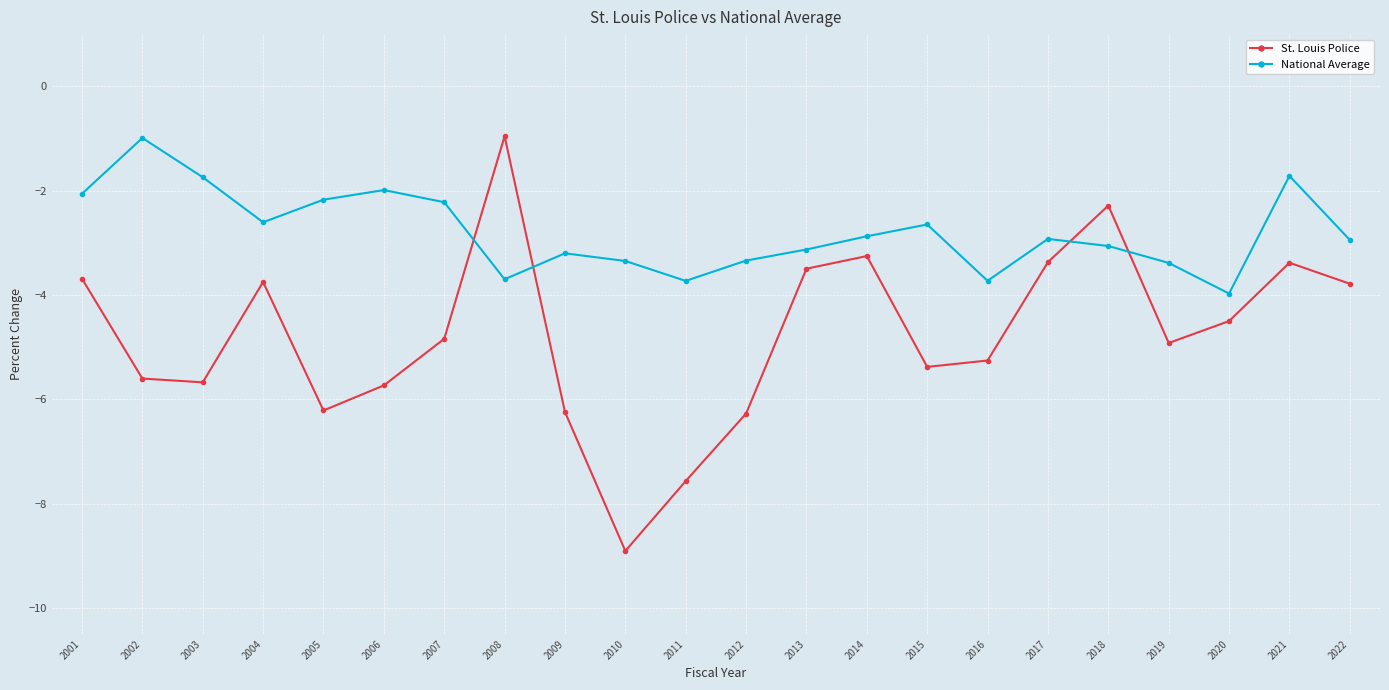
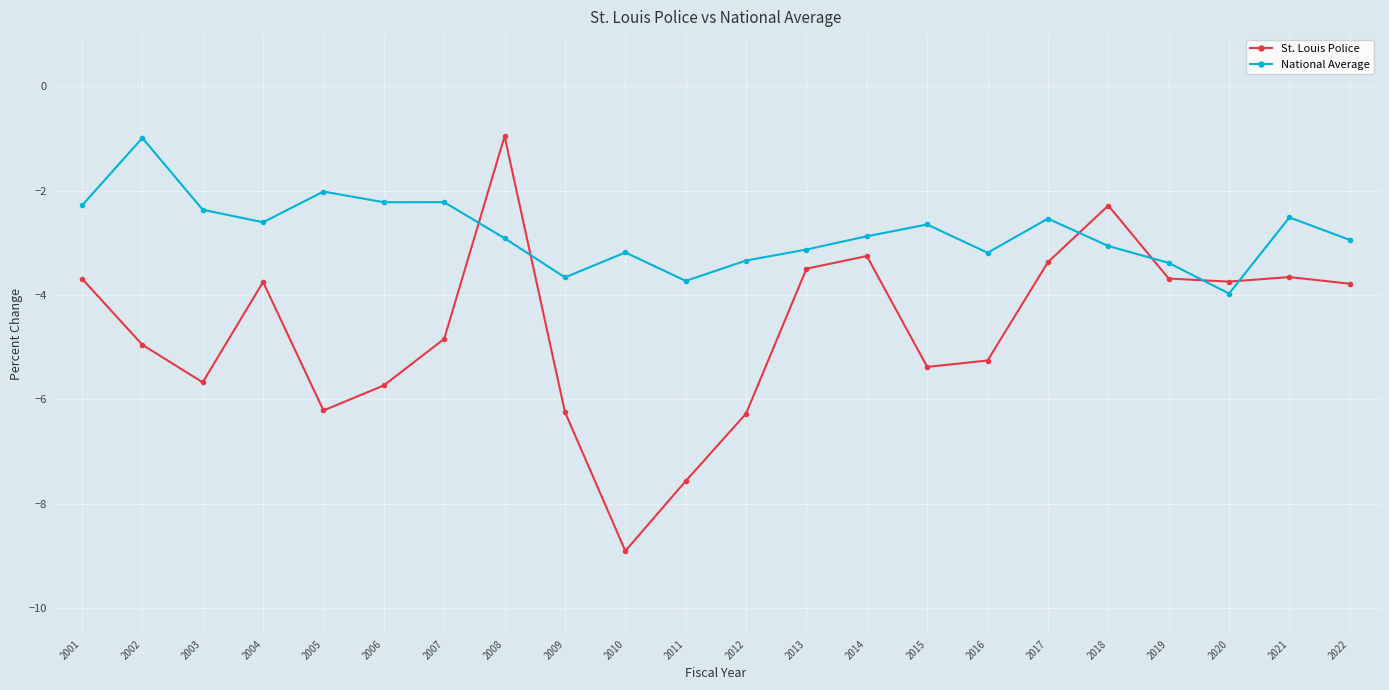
National Average, 2001: -2.1 -> -2.3
St. Louis Police, 2002: -5.6 -> -5.0
National Average, 2003: -1.7 -> -2.4
National Average, 2005: -2.2 -> -2.0
National Average, 2006: -2.0 -> -2.2
National Average, 2008: -3.7 -> -2.9
National Average, 2009: -3.2 -> -3.7
National Average, 2010: -3.3 -> -3.2
National Average, 2016: -3.7 -> -3.2
National Average, 2017: -2.9 -> -2.5
St. Louis Police, 2019: -4.9 -> -3.7
St. Louis Police, 2020: -4.5 -> -3.7
St. Louis Police, 2021: -3.4 -> -3.7
National Average, 2021: -1.7 -> -2.5
